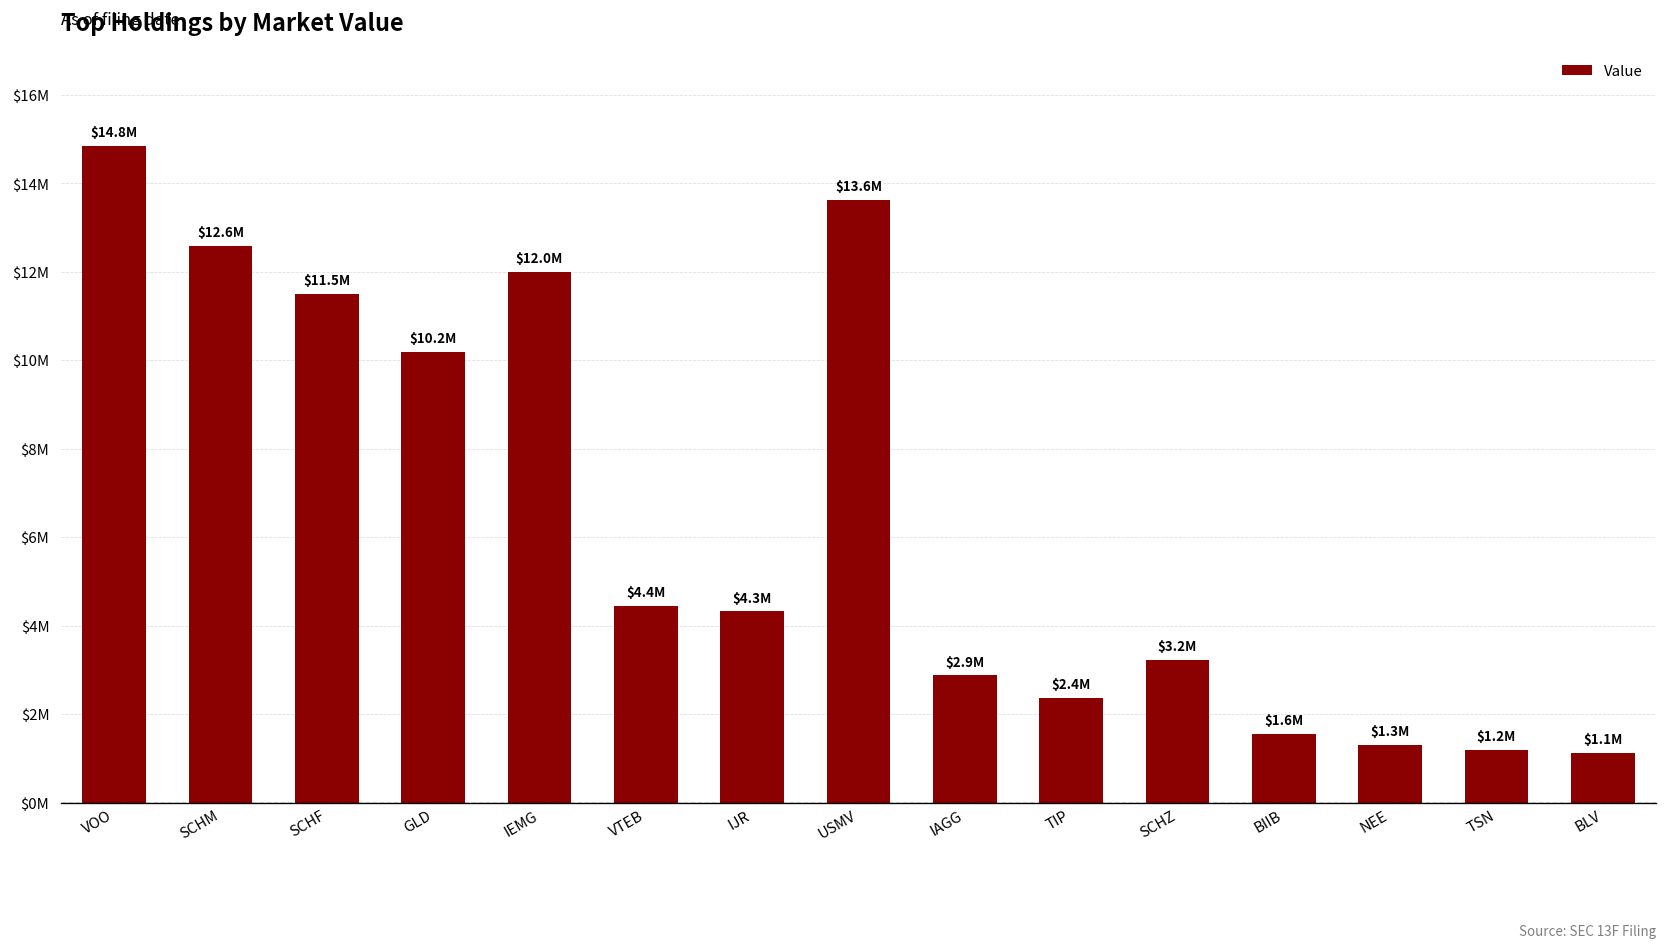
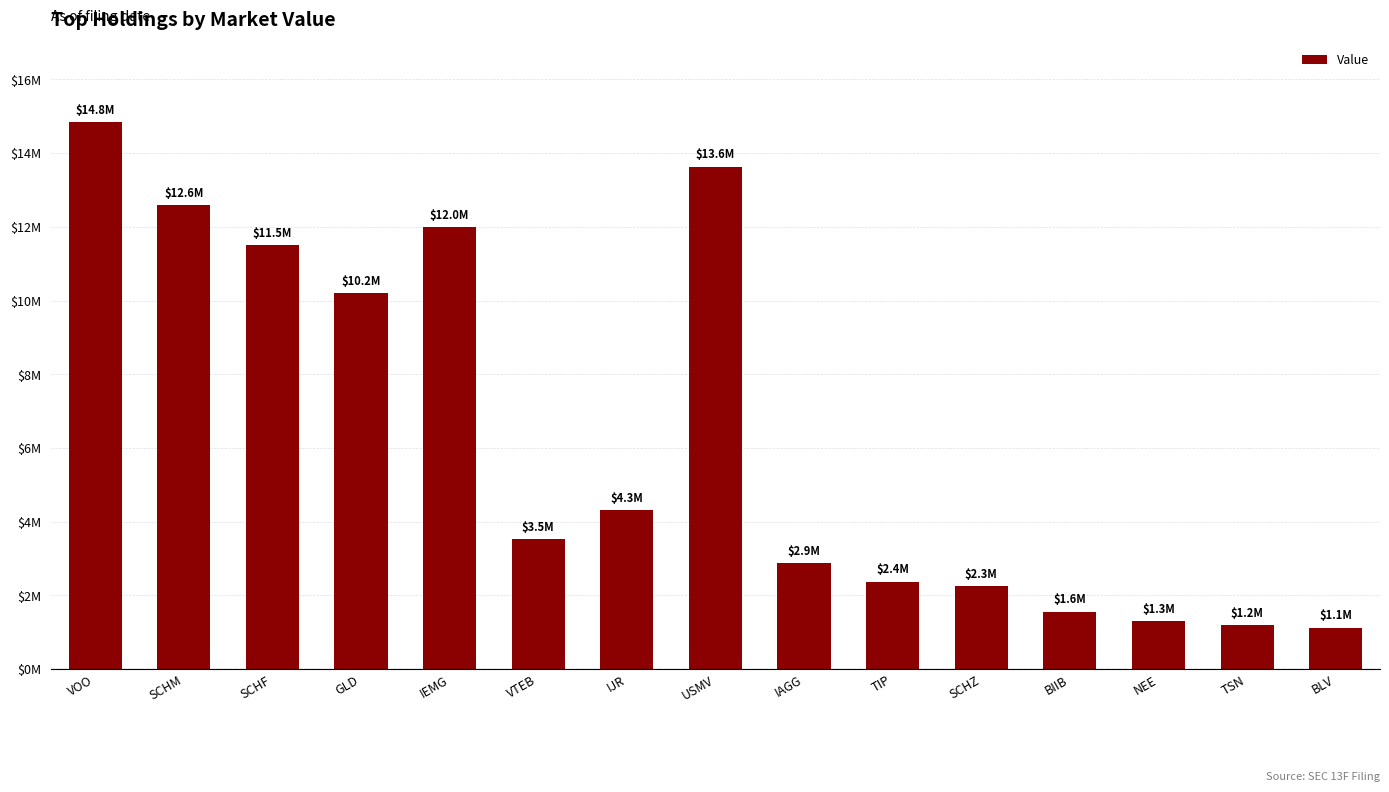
VTEB: $4.4M -> $3.5M
SCHZ: $3.2M -> $2.3M
